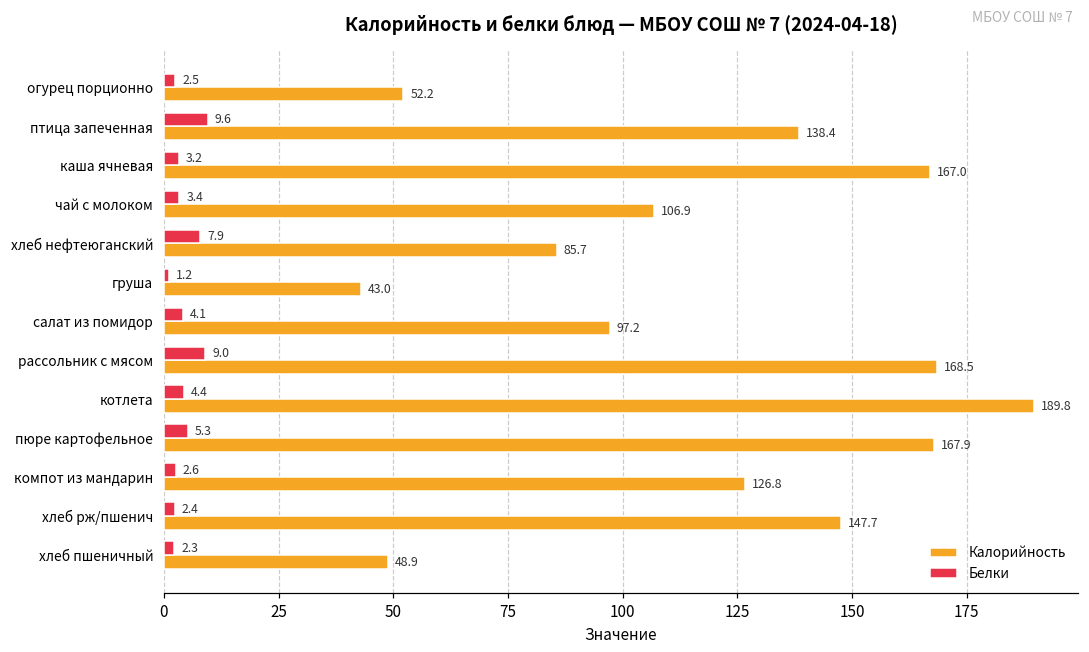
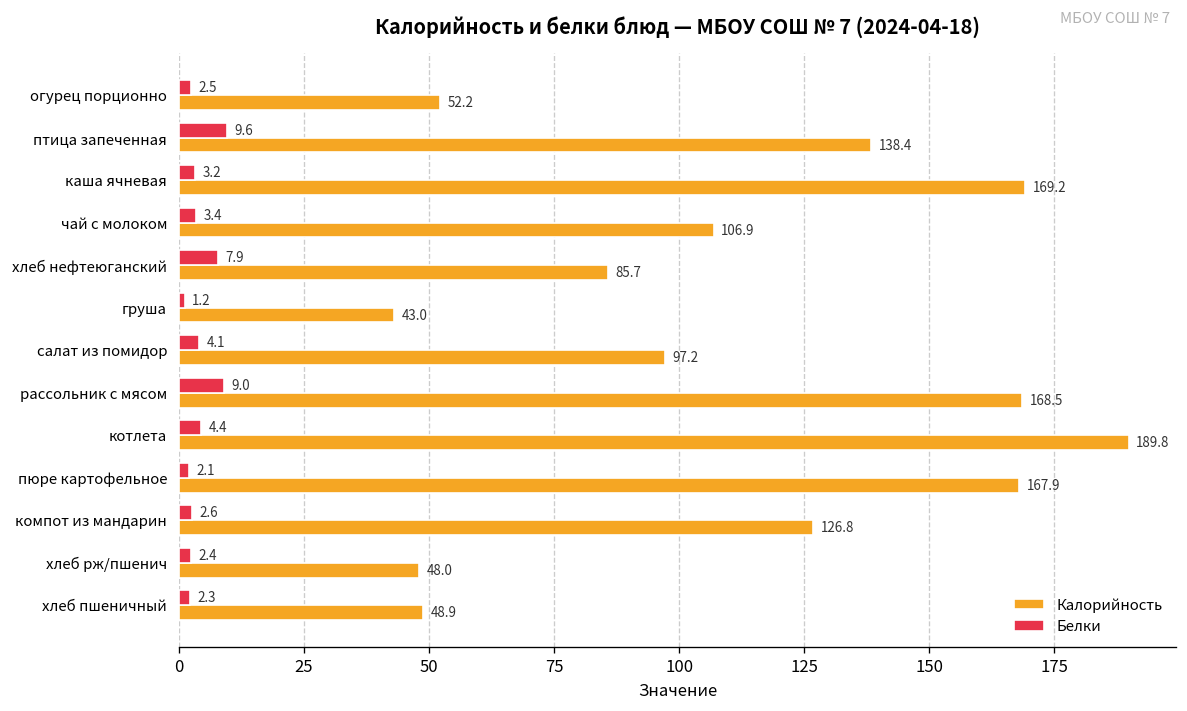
Калорийность, каша ячневая: 167.0 -> 169.2
Белки, пюре картофельное: 5.3 -> 2.1
Калорийность, хлеб рж/пшенич: 147.7 -> 48.0
